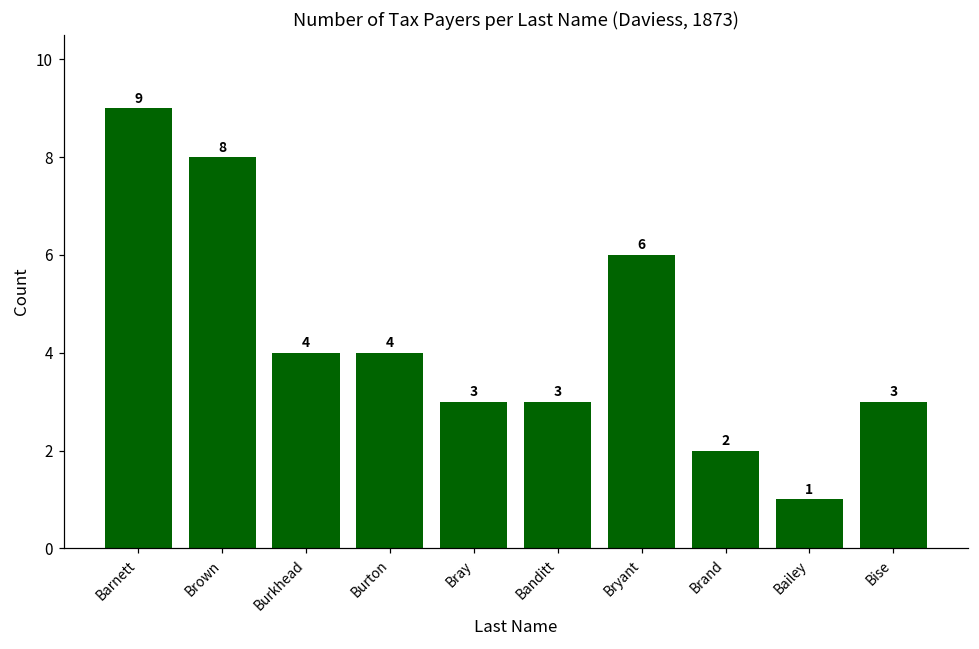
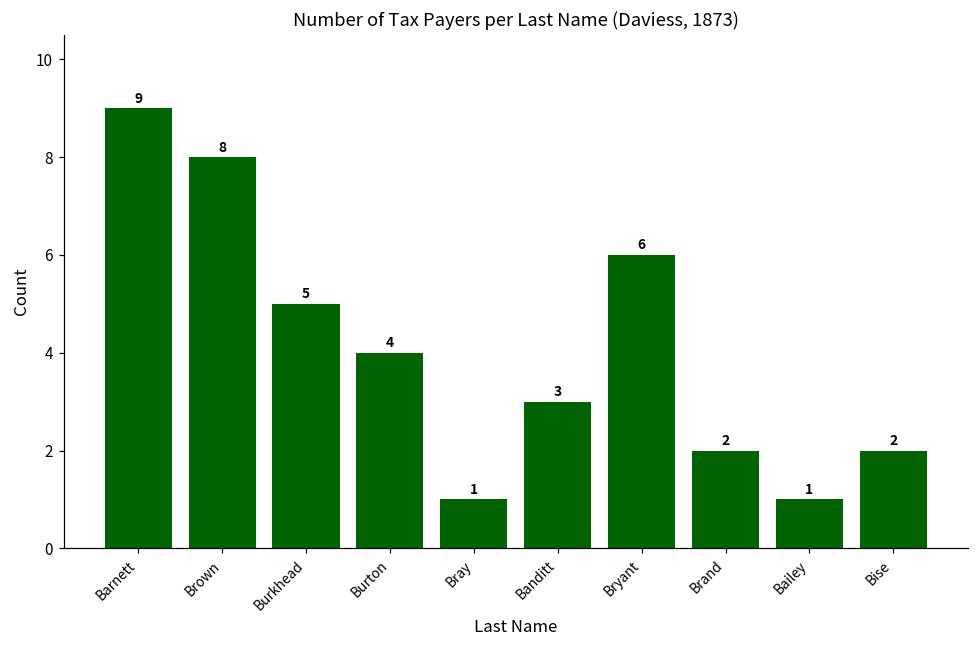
Burkhead: 4 -> 5
Bray: 3 -> 1
Bise: 3 -> 2
